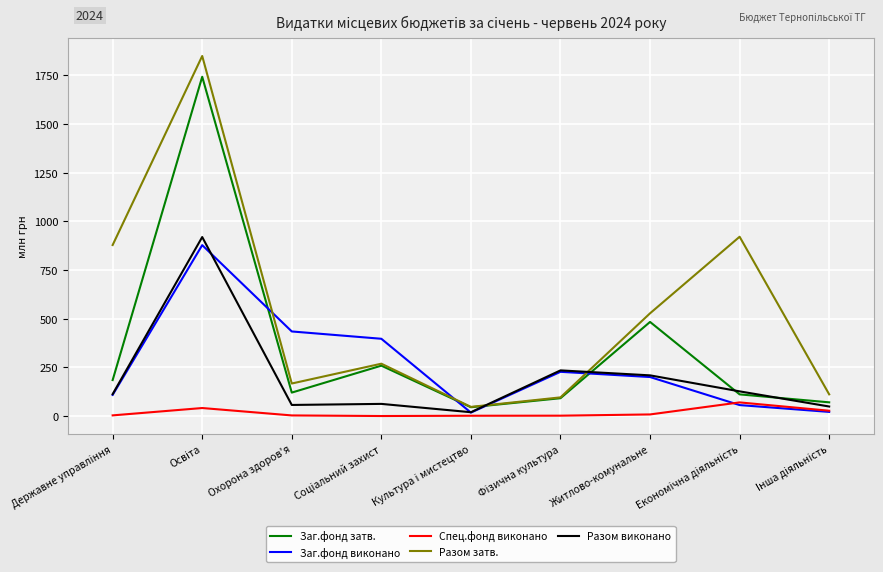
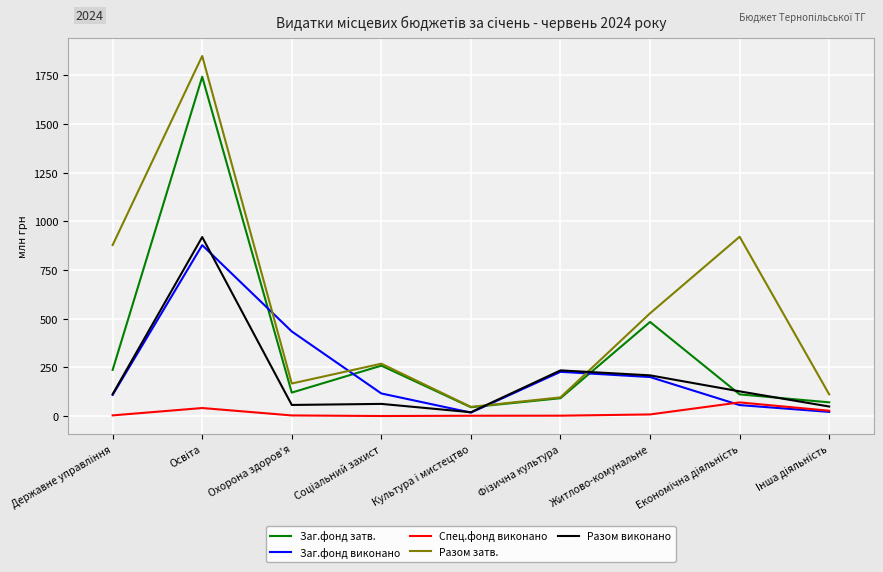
Заг.фонд затв., Державне управління: 190 -> 240
Заг.фонд виконано, Соціальний захист: 400 -> 120
